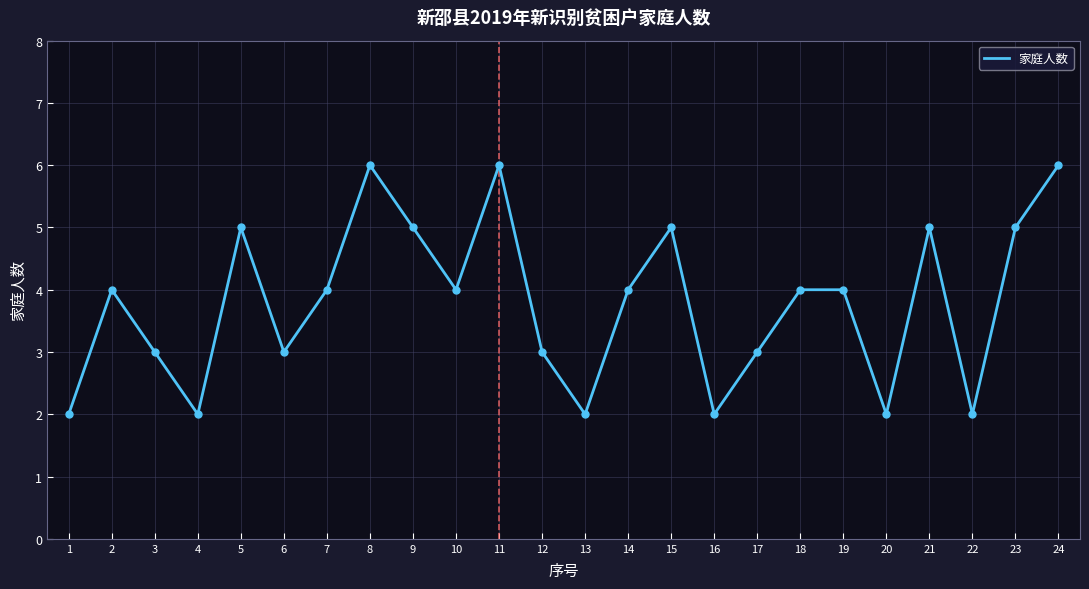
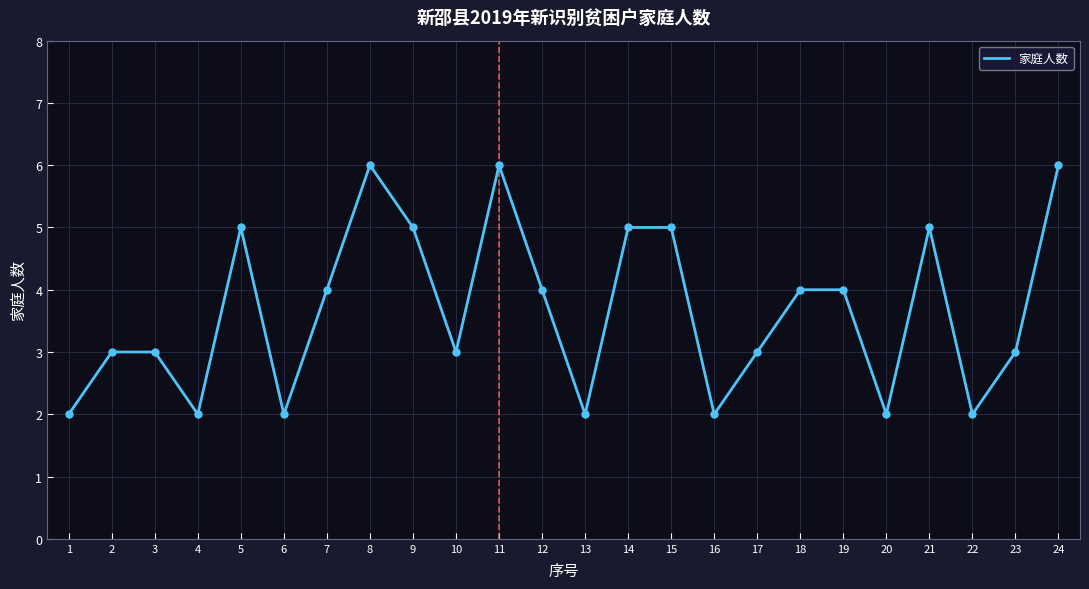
2: 4 -> 3
6: 3 -> 2
10: 4 -> 3
12: 3 -> 4
14: 4 -> 5
23: 5 -> 3
